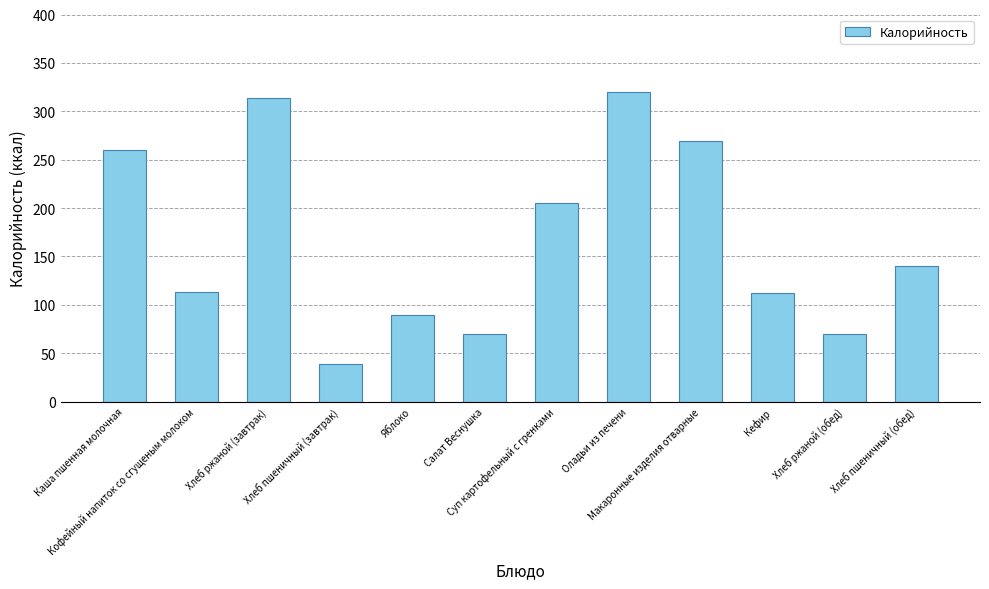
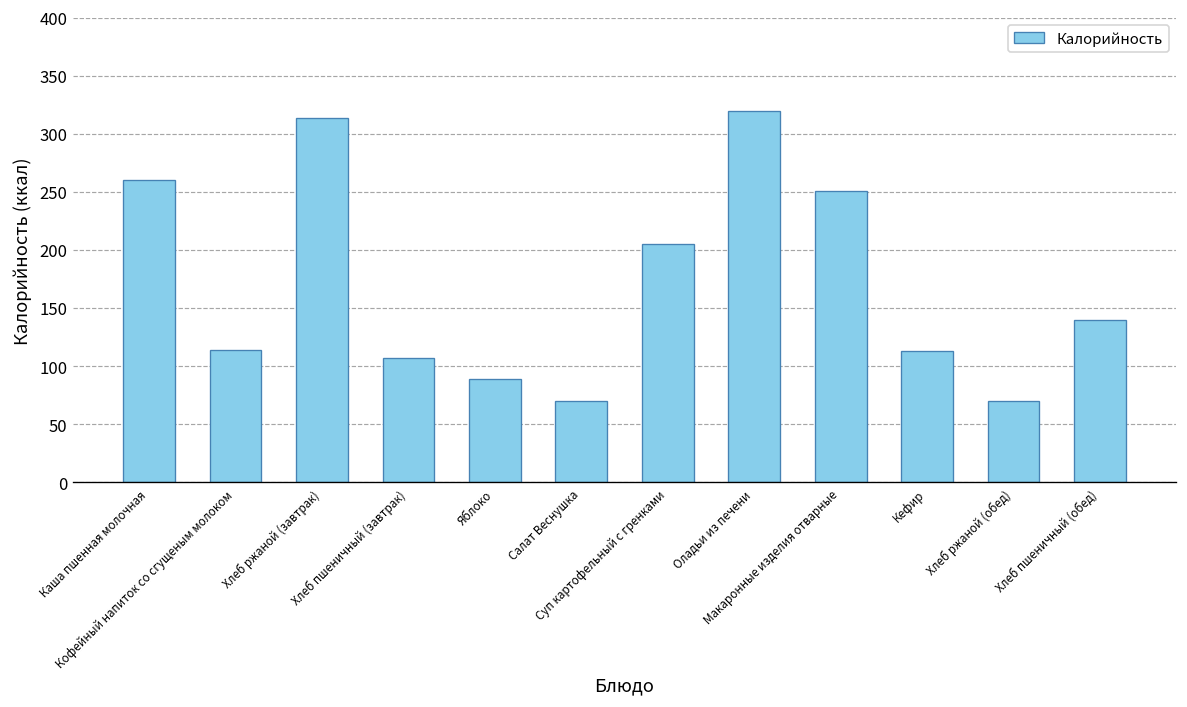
Хлеб пшеничный (завтрак): 40 -> 110
Макаронные изделия отварные: 270 -> 250
